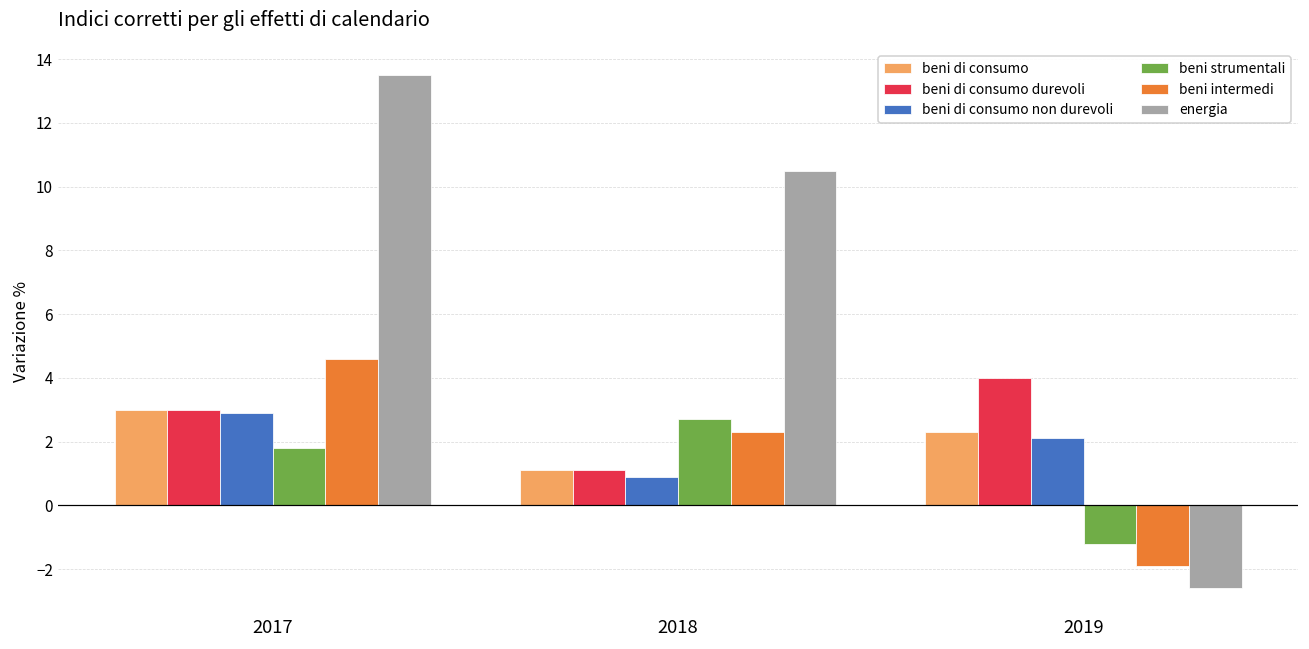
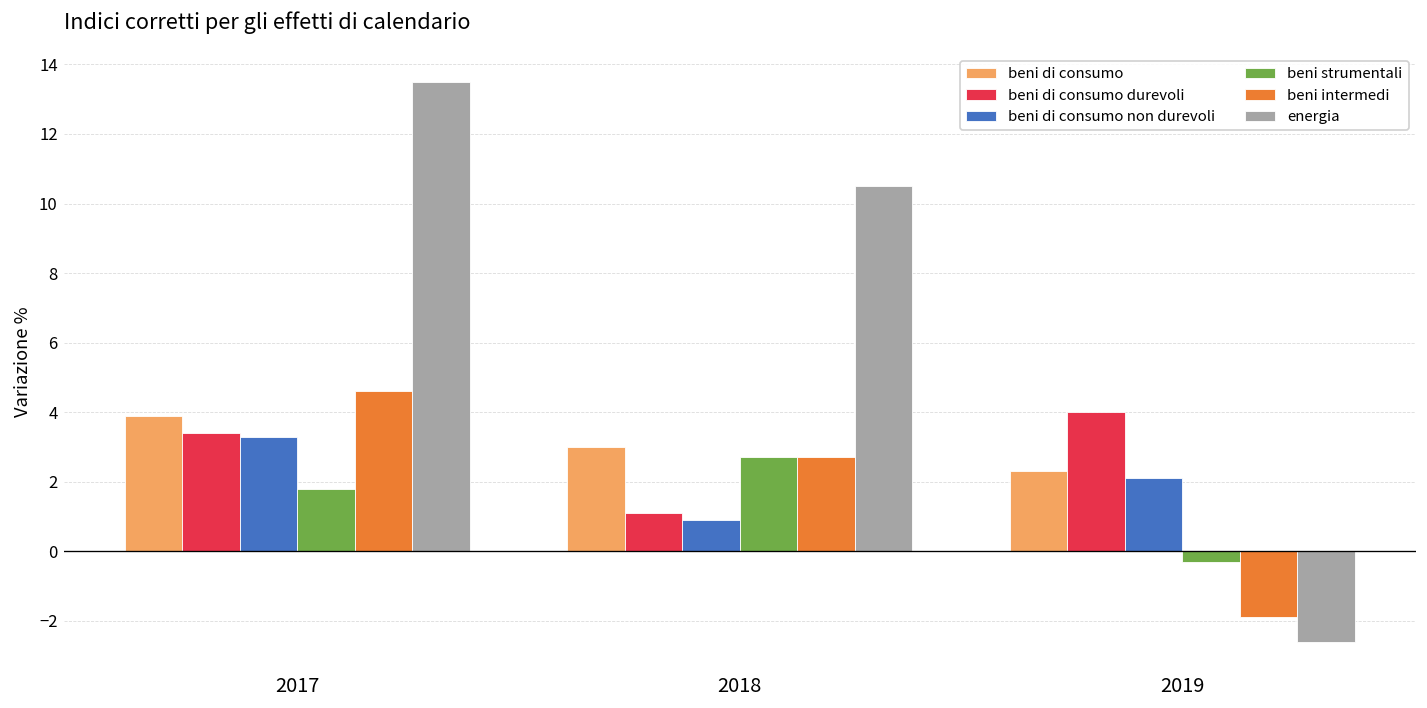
beni di consumo, 2017: 3.0 -> 3.9
beni di consumo durevoli, 2017: 3.0 -> 3.4
beni di consumo non durevoli, 2017: 2.9 -> 3.3
beni di consumo, 2018: 1.1 -> 3.0
beni intermedi, 2018: 2.3 -> 2.7
beni strumentali, 2019: -1.2 -> -0.3
